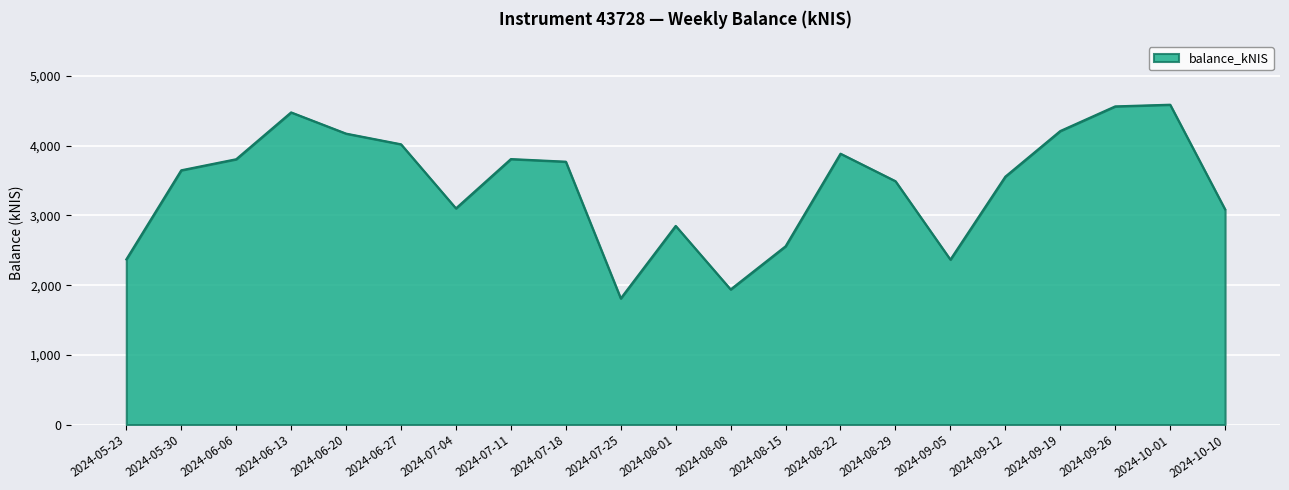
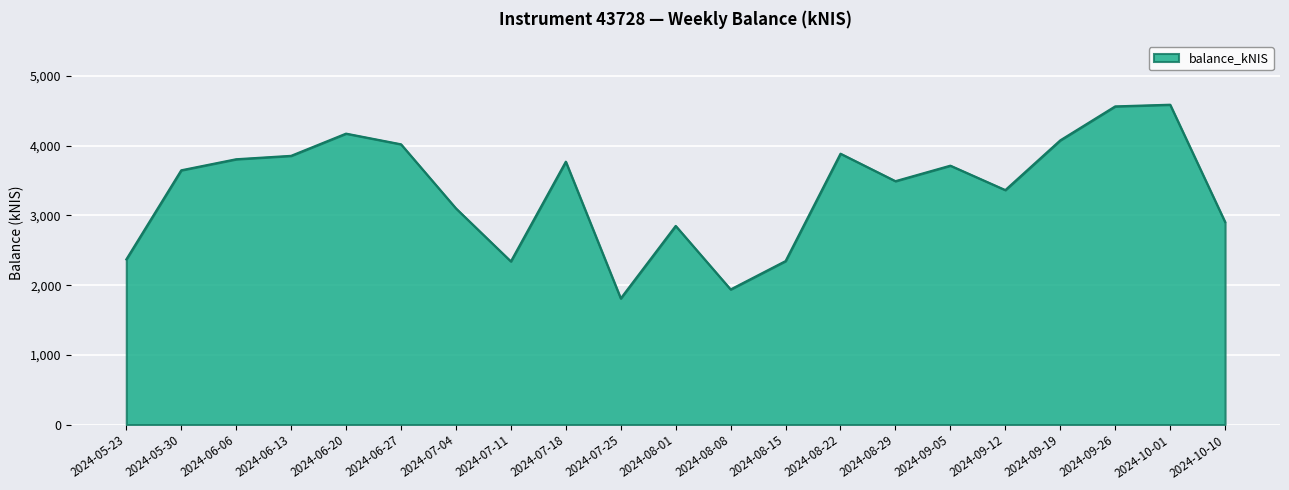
2024-06-13: 4,500 -> 3,900
2024-07-11: 3,800 -> 2,300
2024-08-15: 2,600 -> 2,300
2024-09-05: 2,400 -> 3,700
2024-09-12: 3,600 -> 3,400
2024-09-19: 4,200 -> 4,100
2024-10-10: 3,100 -> 2,900
